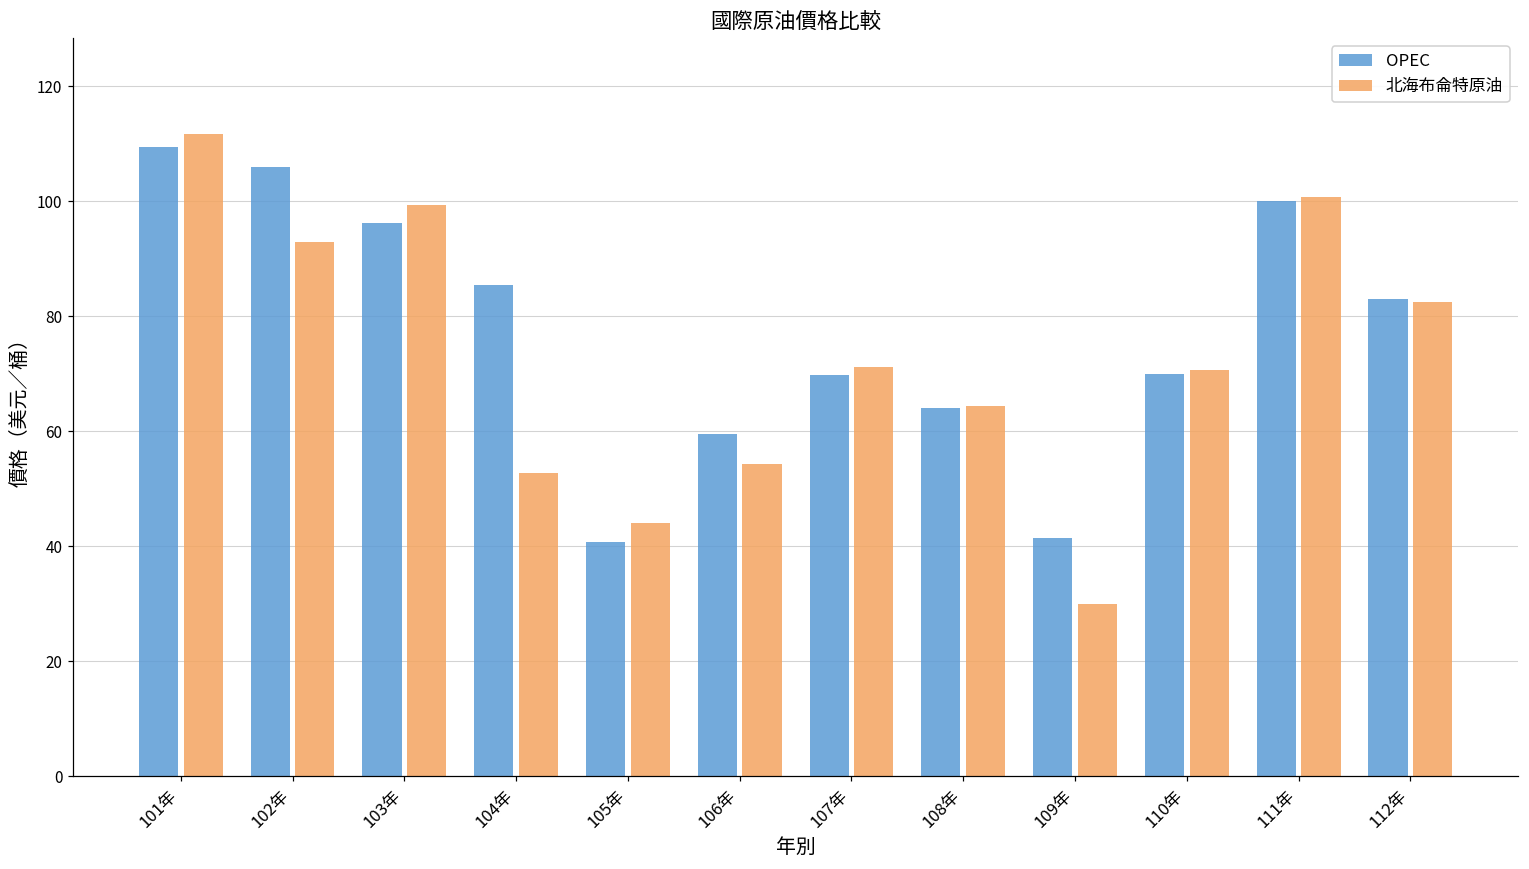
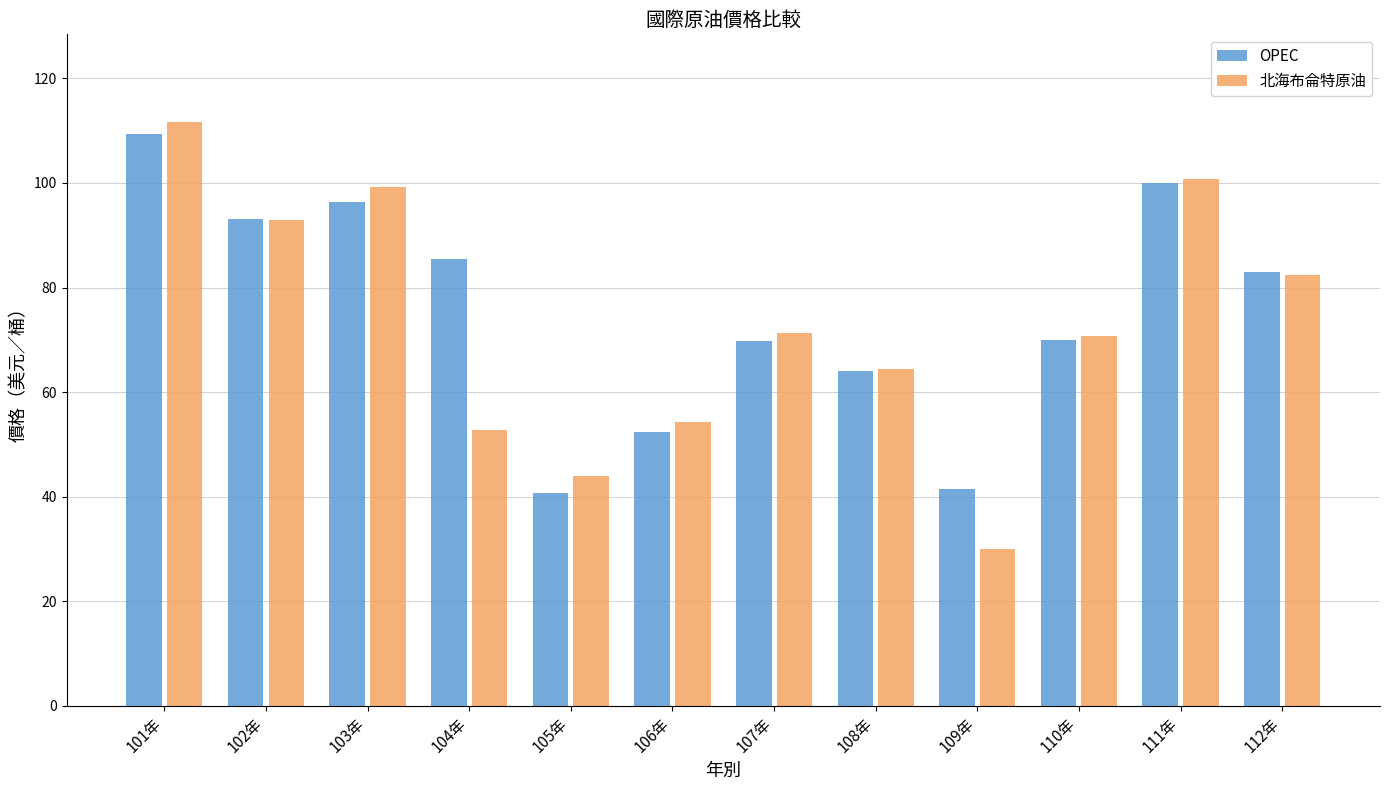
OPEC, 102年: 106 -> 93
OPEC, 106年: 60 -> 52
